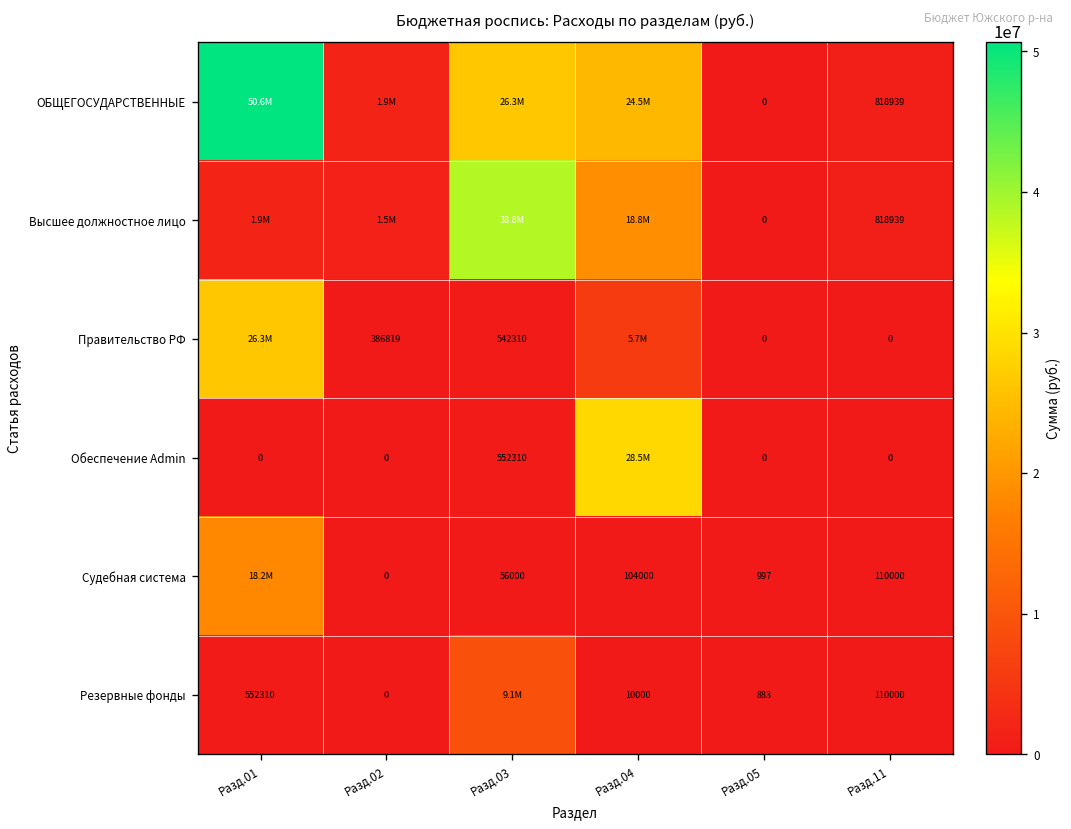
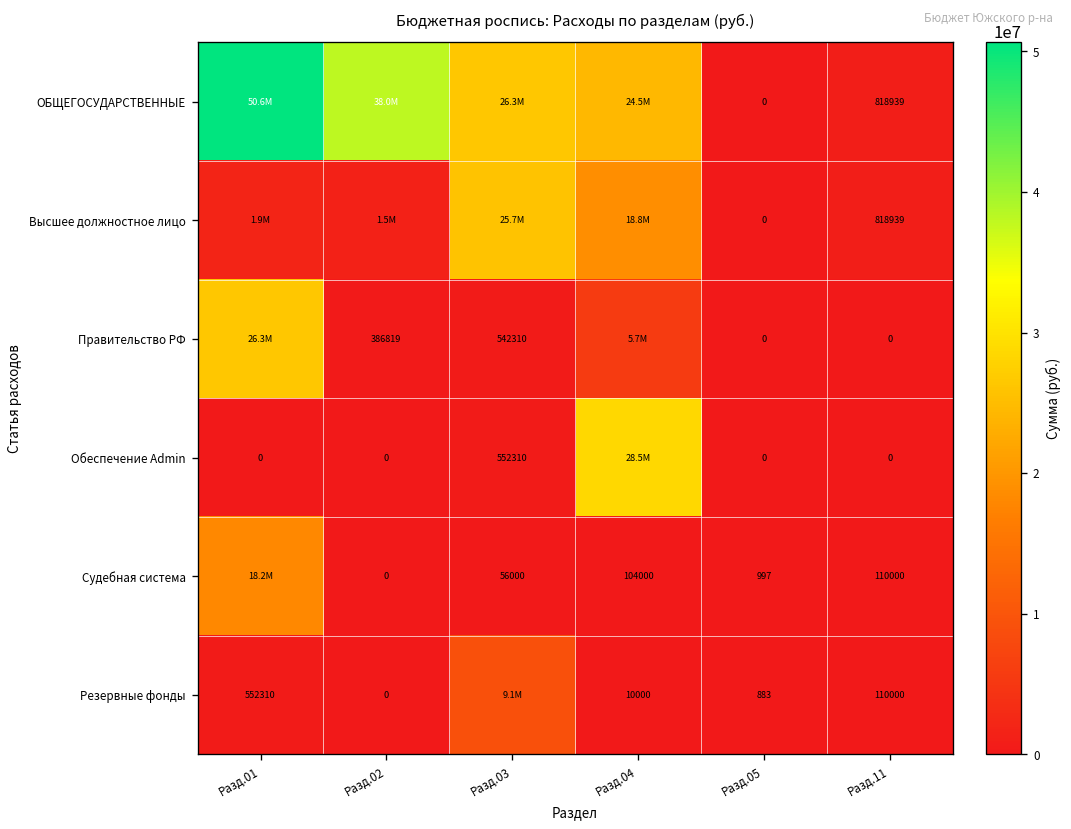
ОБЩЕГОСУДАРСТВЕННЫЕ, Разд.02: 1.9M -> 38.0M
Высшее должностное лицо, Разд.03: 38.8M -> 25.7M
